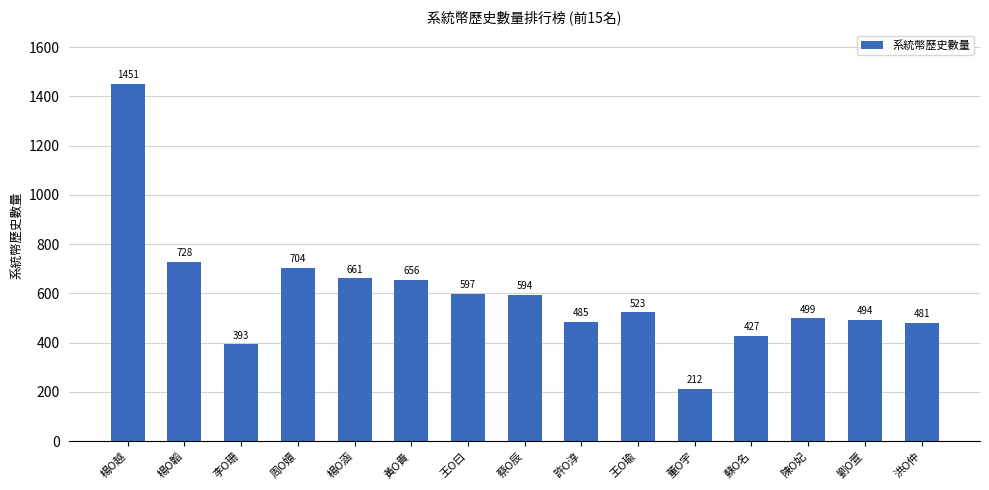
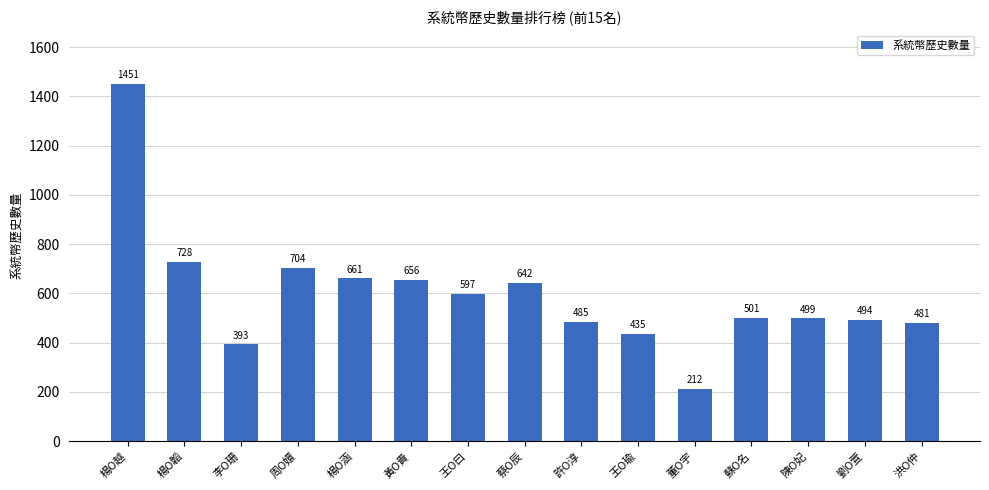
蔡O辰: 594 -> 642
王O瑜: 523 -> 435
蘇O名: 427 -> 501
